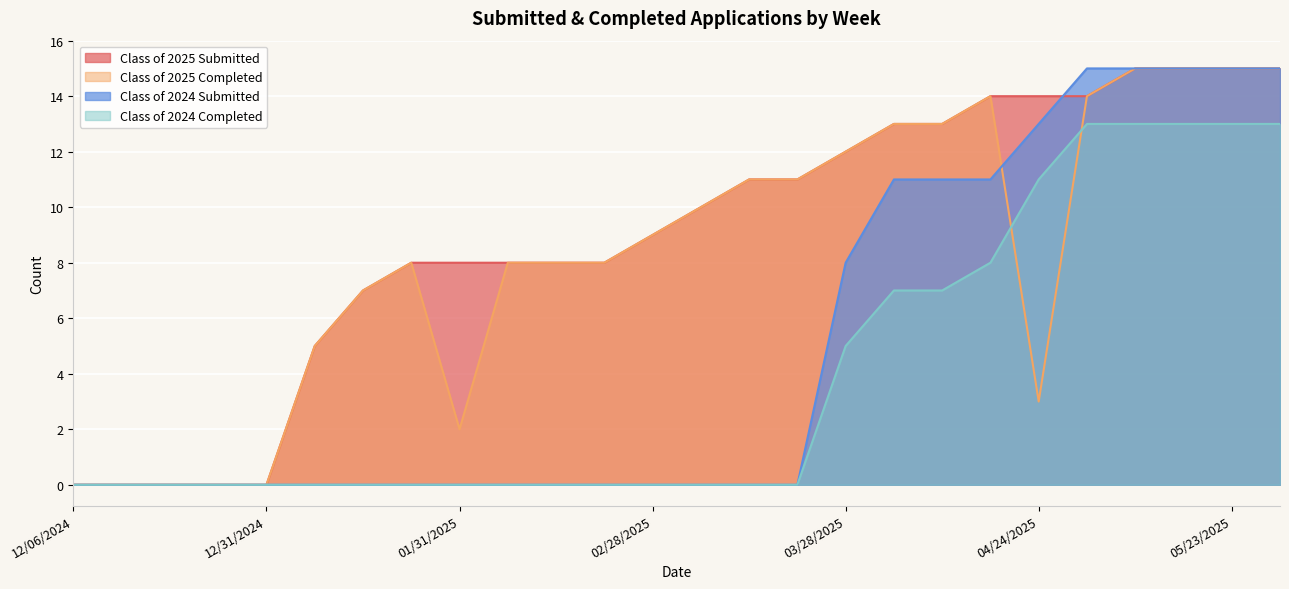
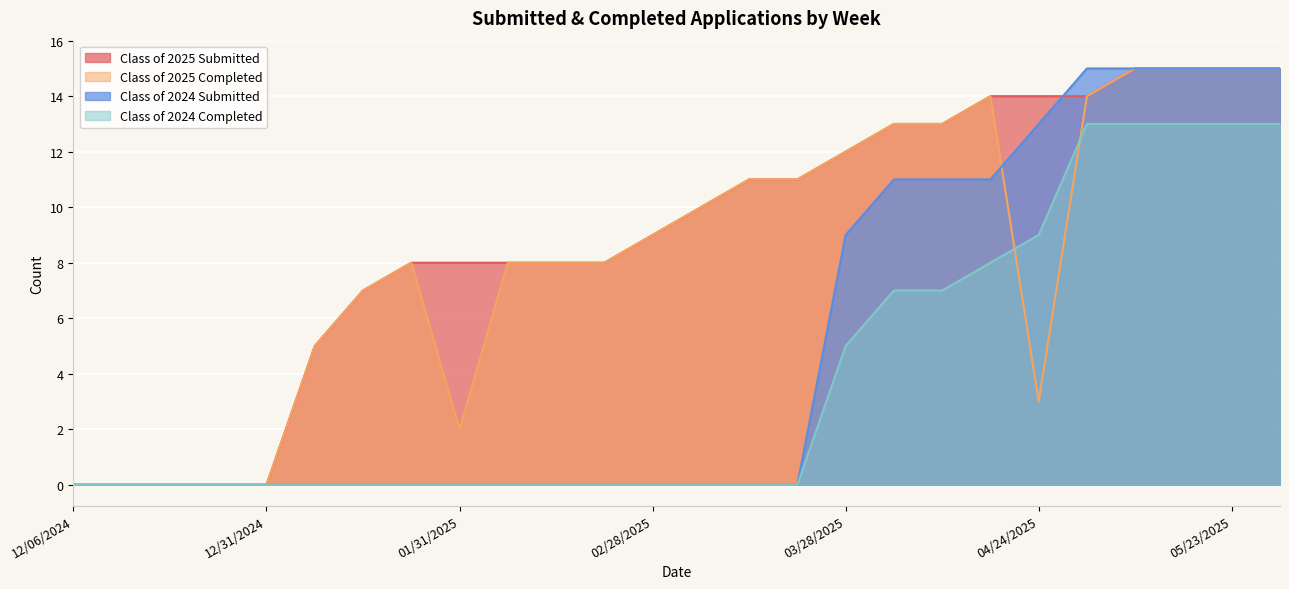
Class of 2024 Submitted, 03/28/2025: 8 -> 9
Class of 2024 Completed, 04/24/2025: 11 -> 9
